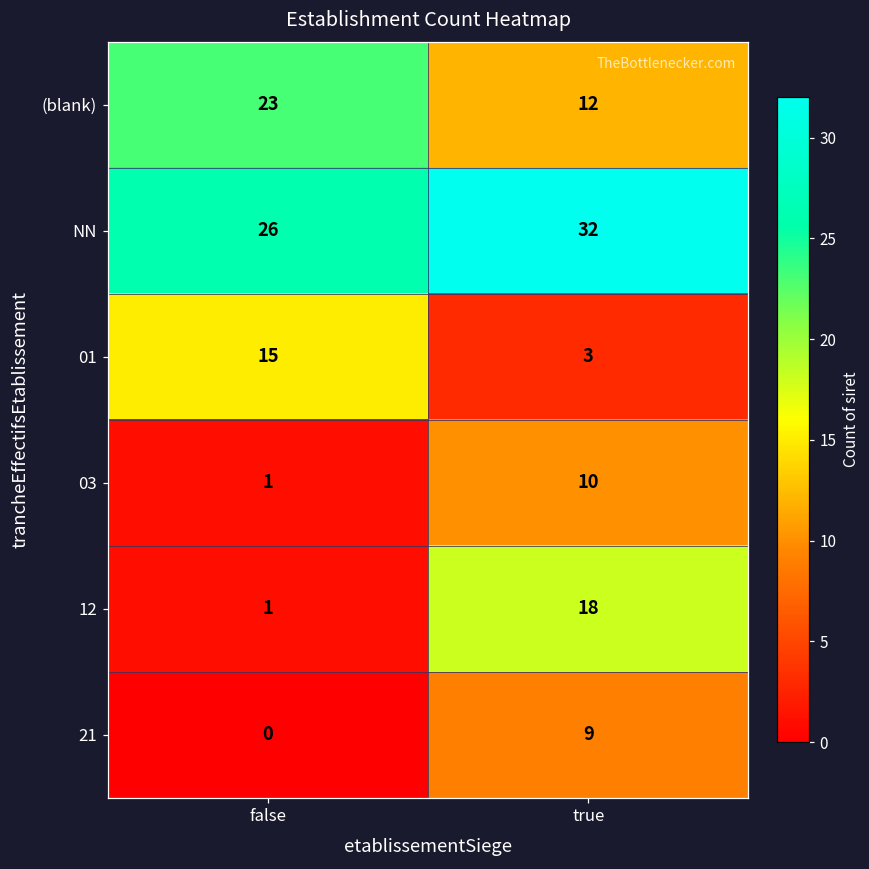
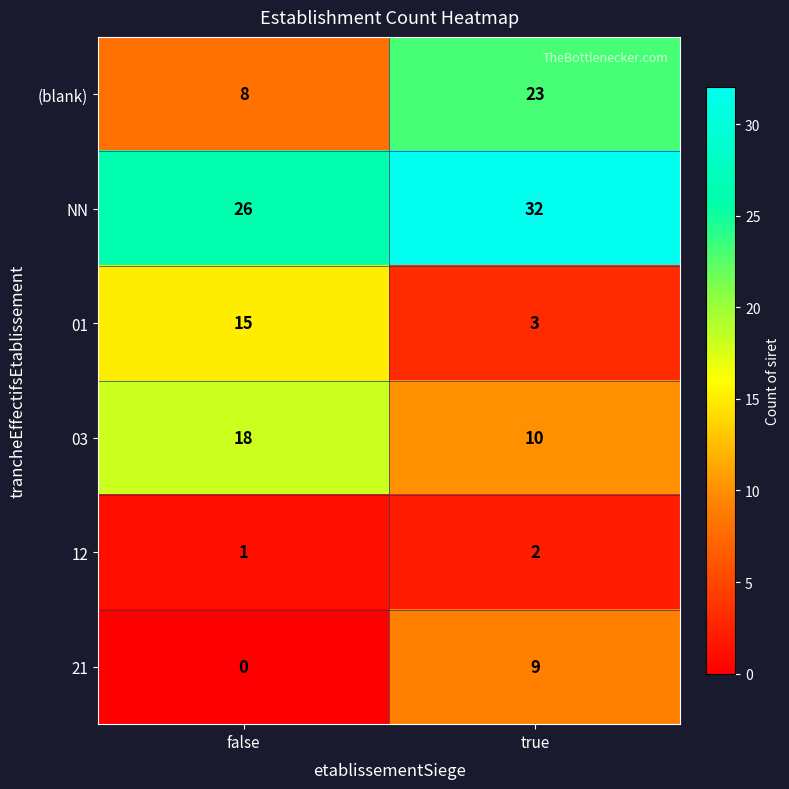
(blank), false: 23 -> 8
(blank), true: 12 -> 23
03, false: 1 -> 18
12, true: 18 -> 2
